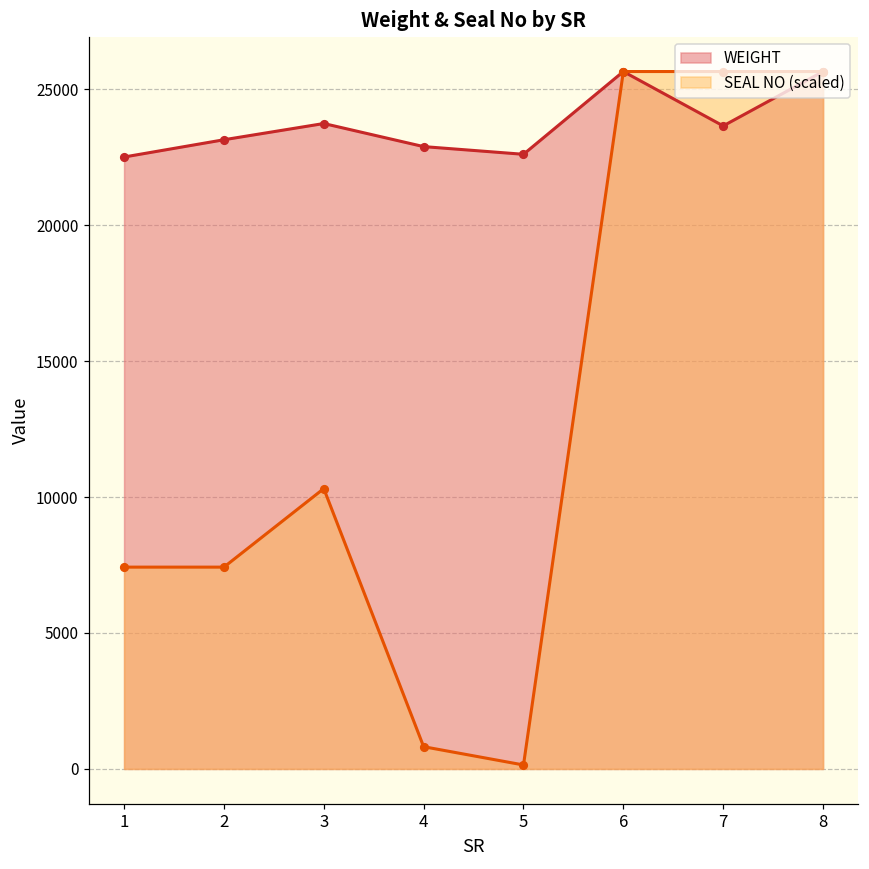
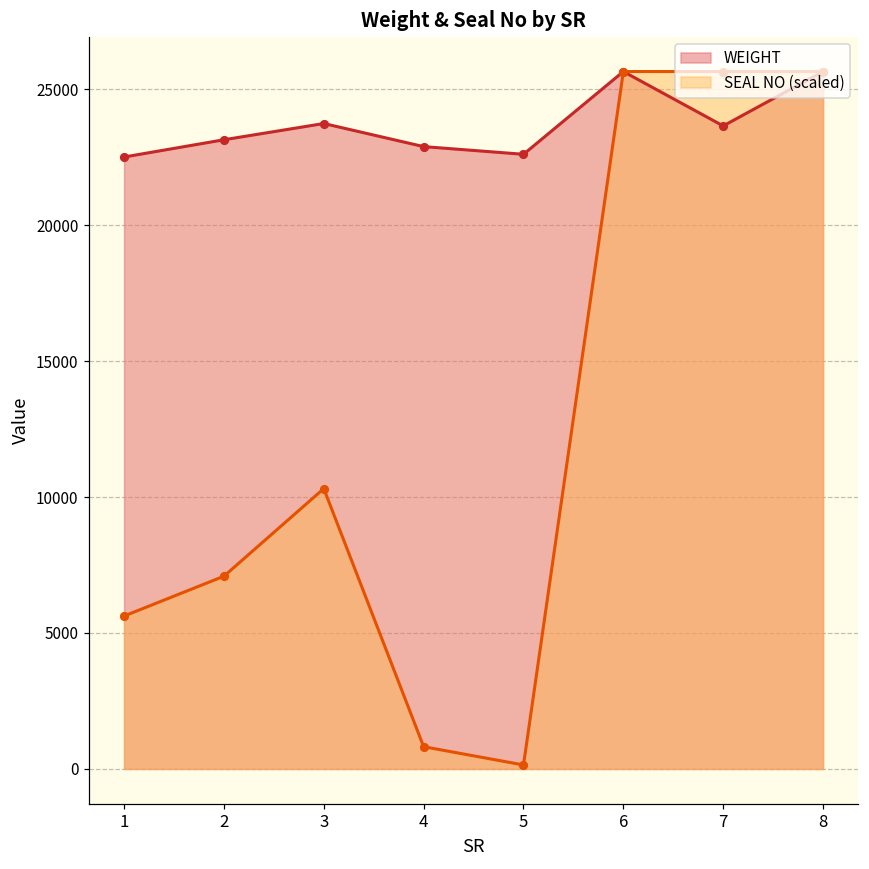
SEAL NO (scaled), 1: 7400 -> 5600
SEAL NO (scaled), 2: 7400 -> 7100
